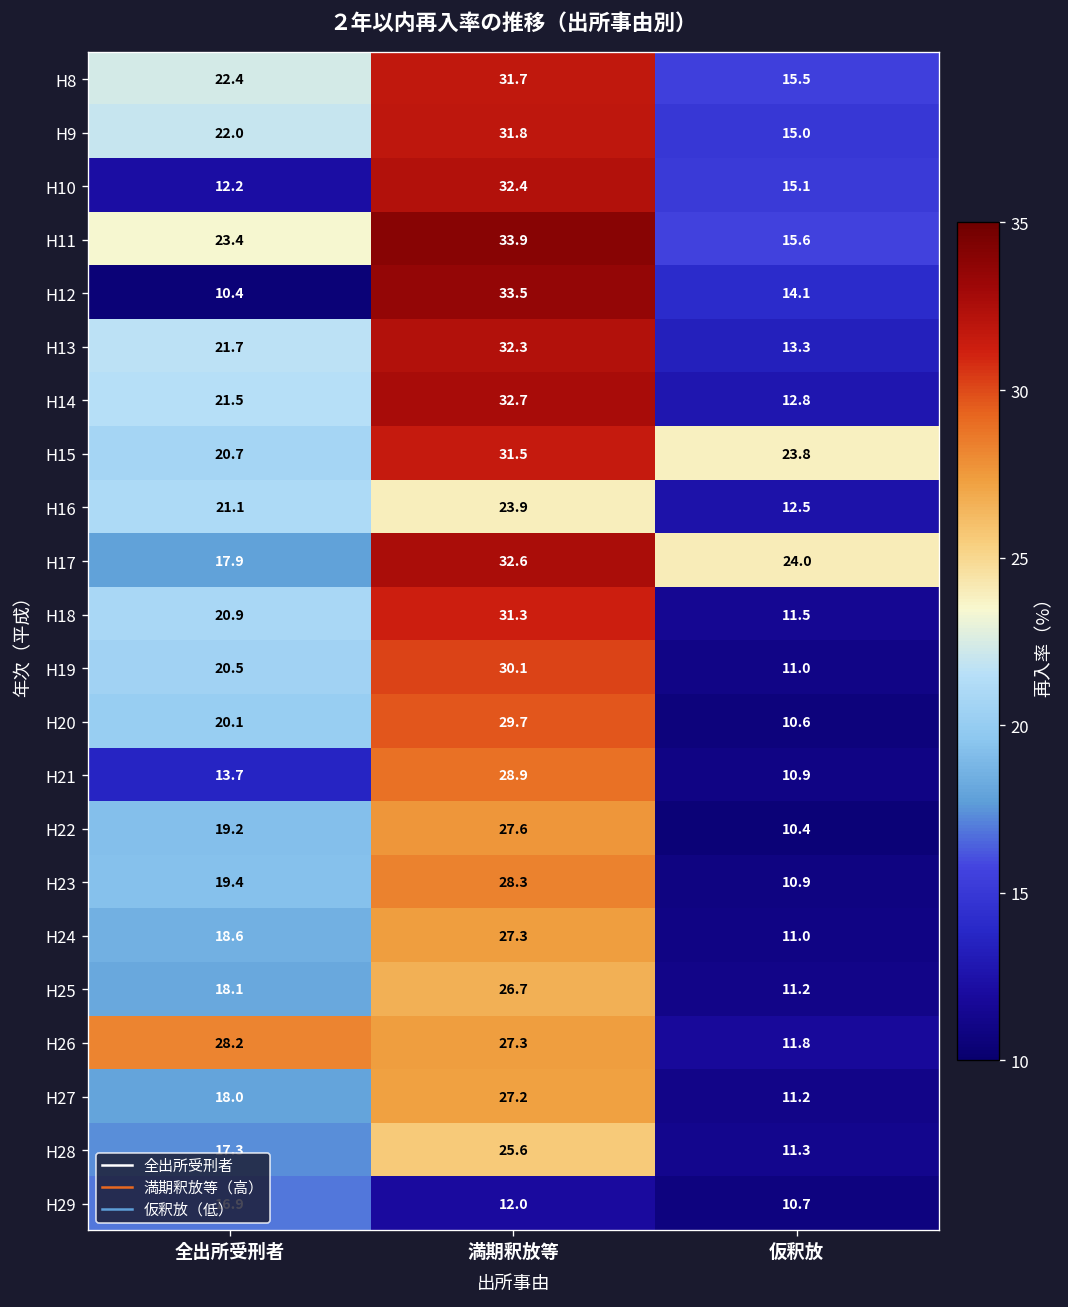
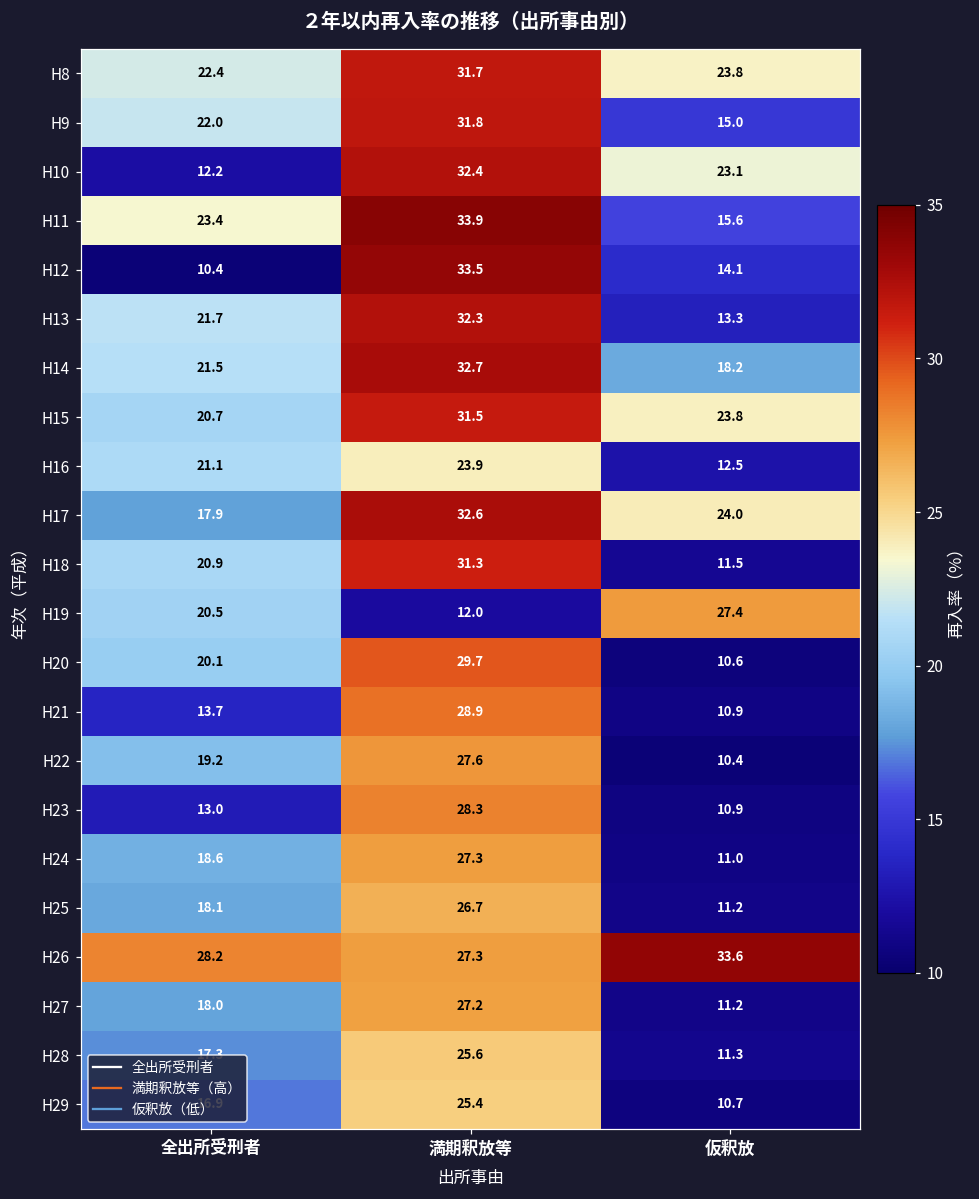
H8, 仮釈放: 15.5 -> 23.8
H10, 仮釈放: 15.1 -> 23.1
H14, 仮釈放: 12.8 -> 18.2
H19, 満期釈放等: 30.1 -> 12.0
H19, 仮釈放: 11.0 -> 27.4
H23, 全出所受刑者: 19.4 -> 13.0
H26, 仮釈放: 11.8 -> 33.6
H29, 満期釈放等: 12.0 -> 25.4
